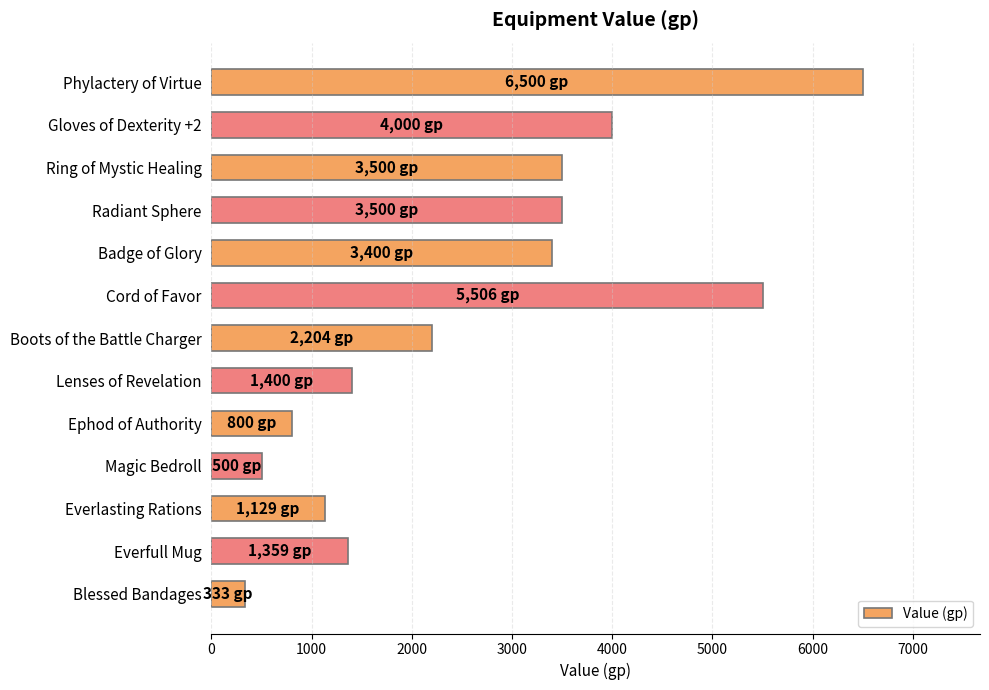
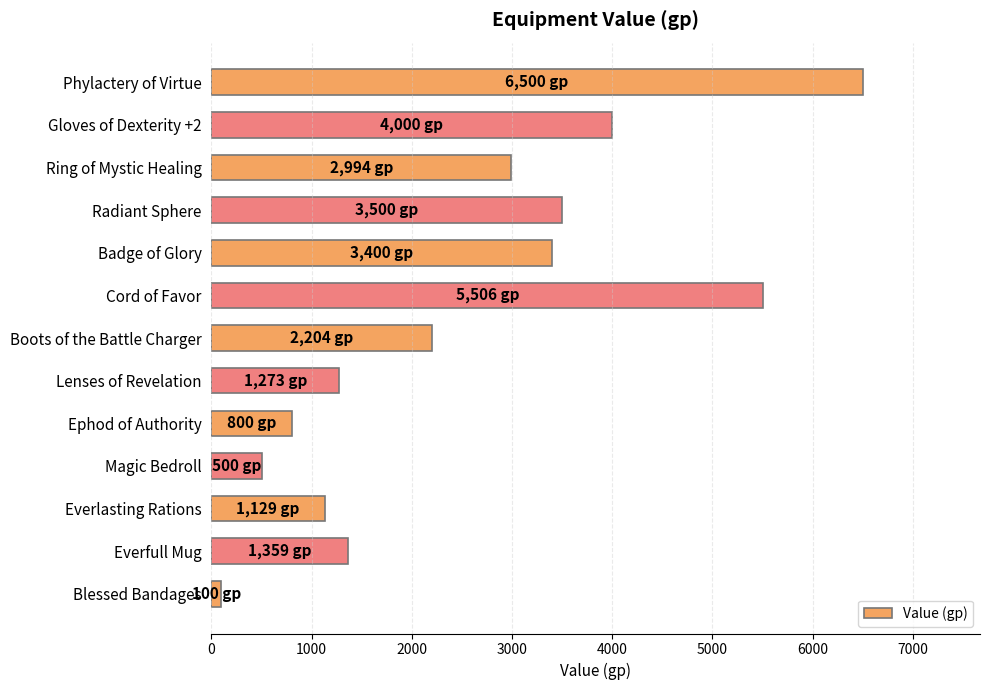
Ring of Mystic Healing: 3,500 -> 2,994
Lenses of Revelation: 1,400 -> 1,273
Blessed Bandages: 333 -> 100
